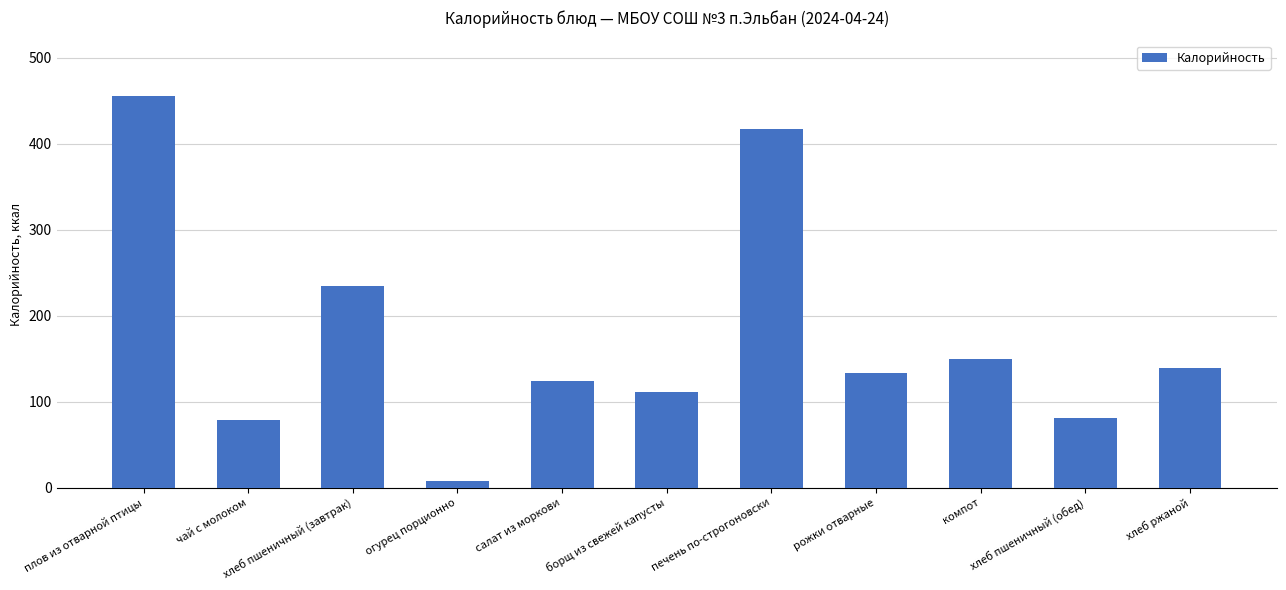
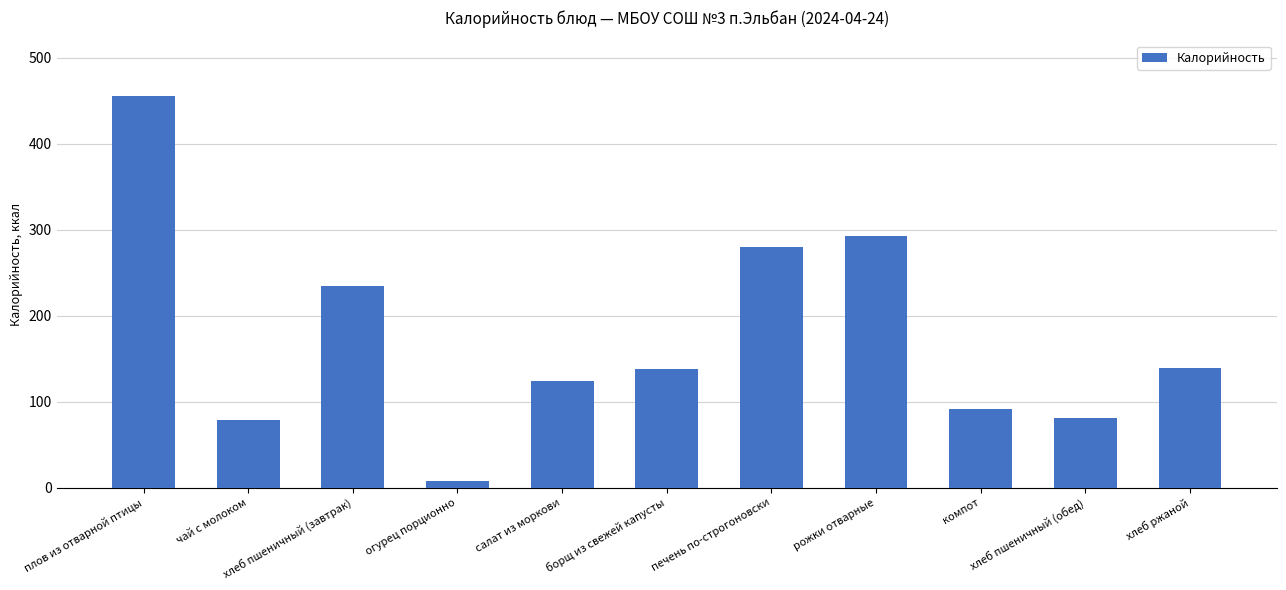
борщ из свежей капусты: 110 -> 140
печень по-строгоновски: 420 -> 280
рожки отварные: 130 -> 290
компот: 150 -> 90
